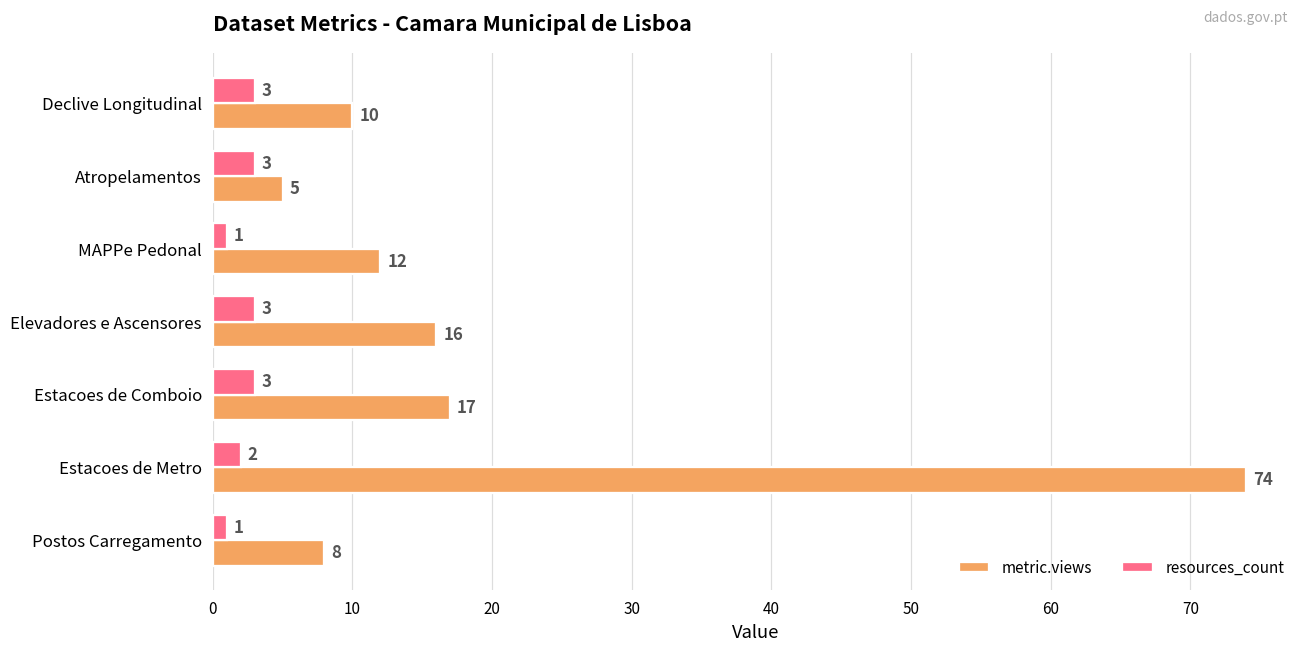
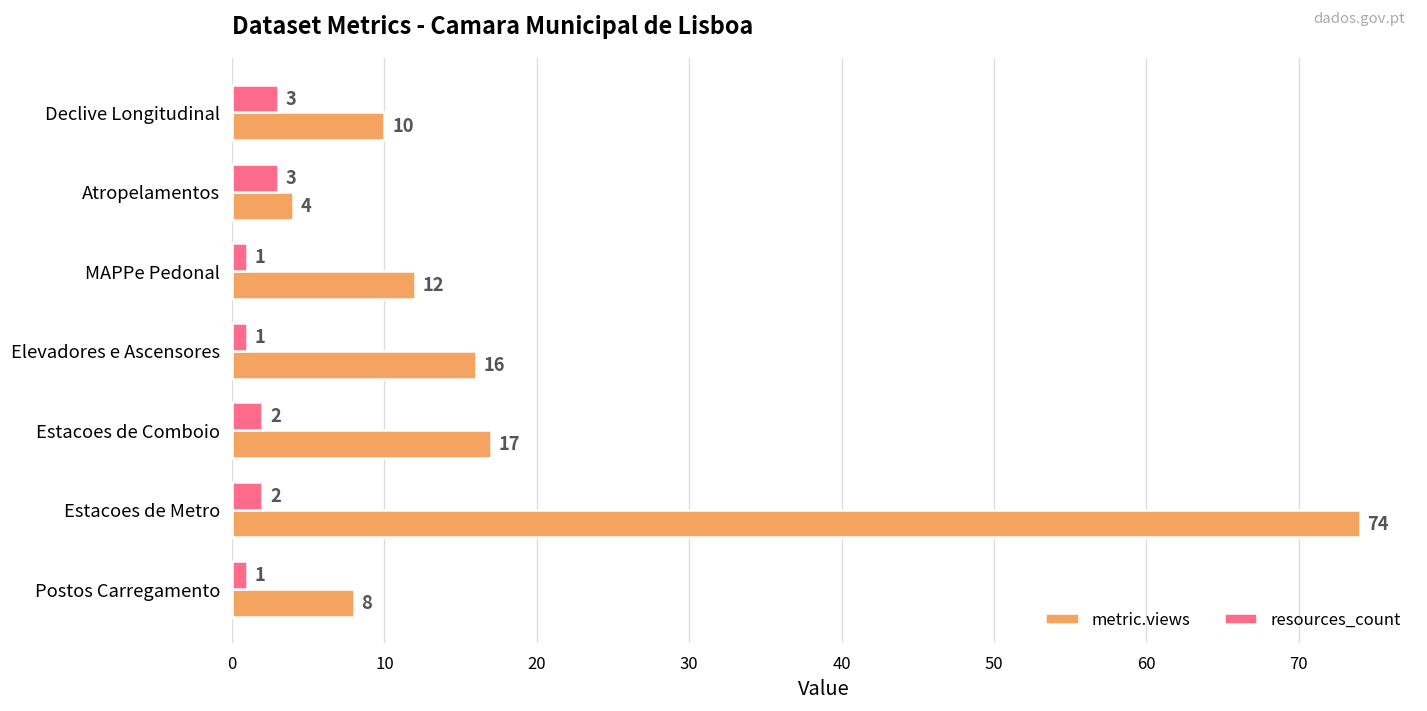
metric.views, Atropelamentos: 5 -> 4
resources_count, Elevadores e Ascensores: 3 -> 1
resources_count, Estacoes de Comboio: 3 -> 2
